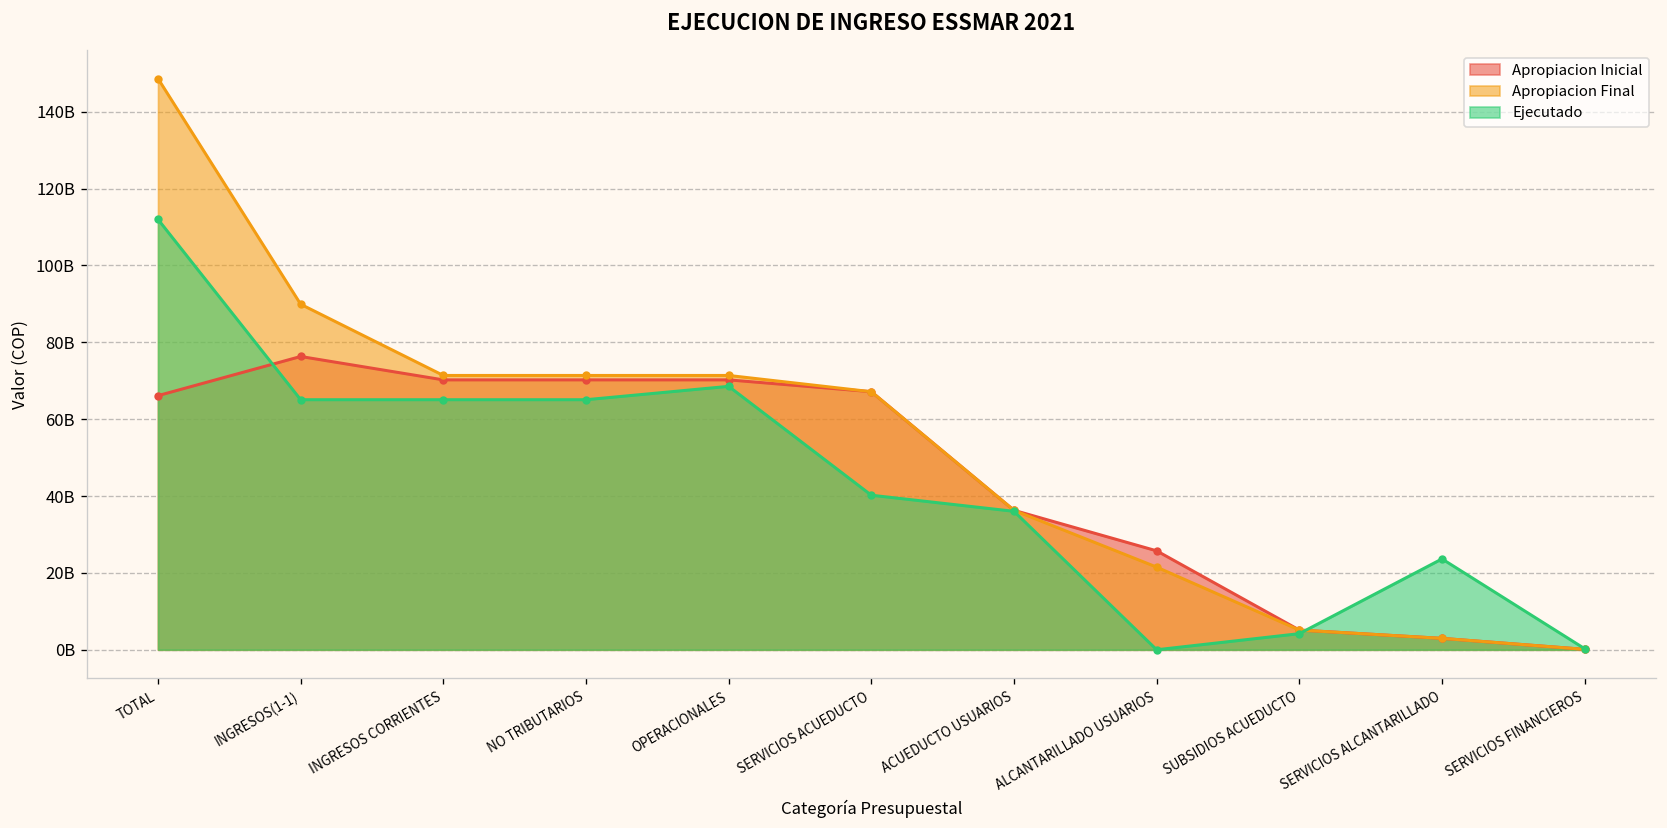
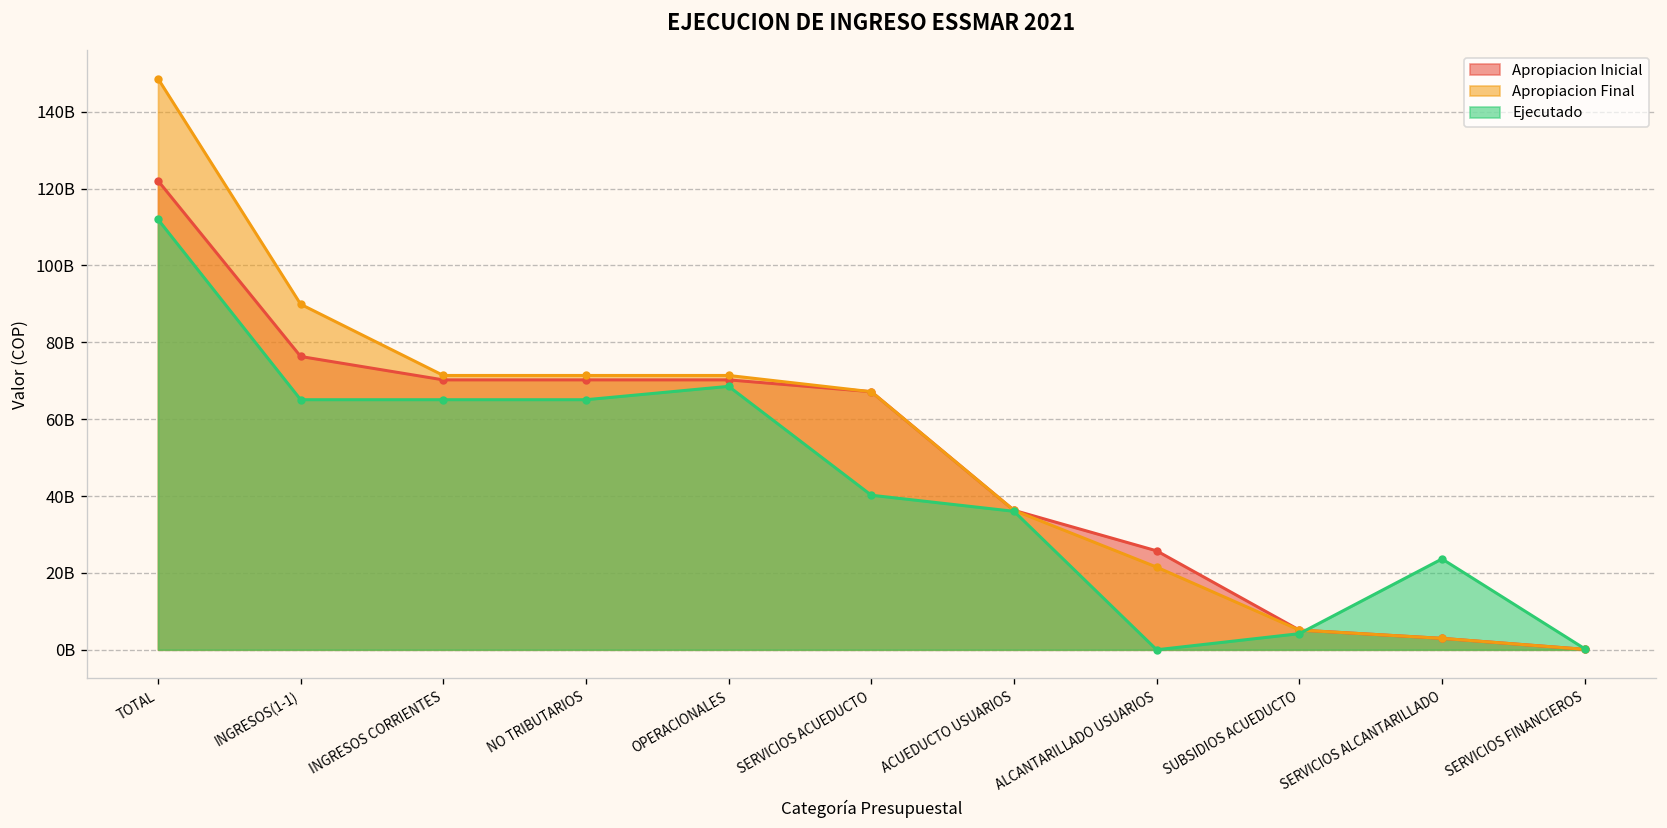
Apropiacion Inicial, TOTAL: 66000000000 -> 122000000000
